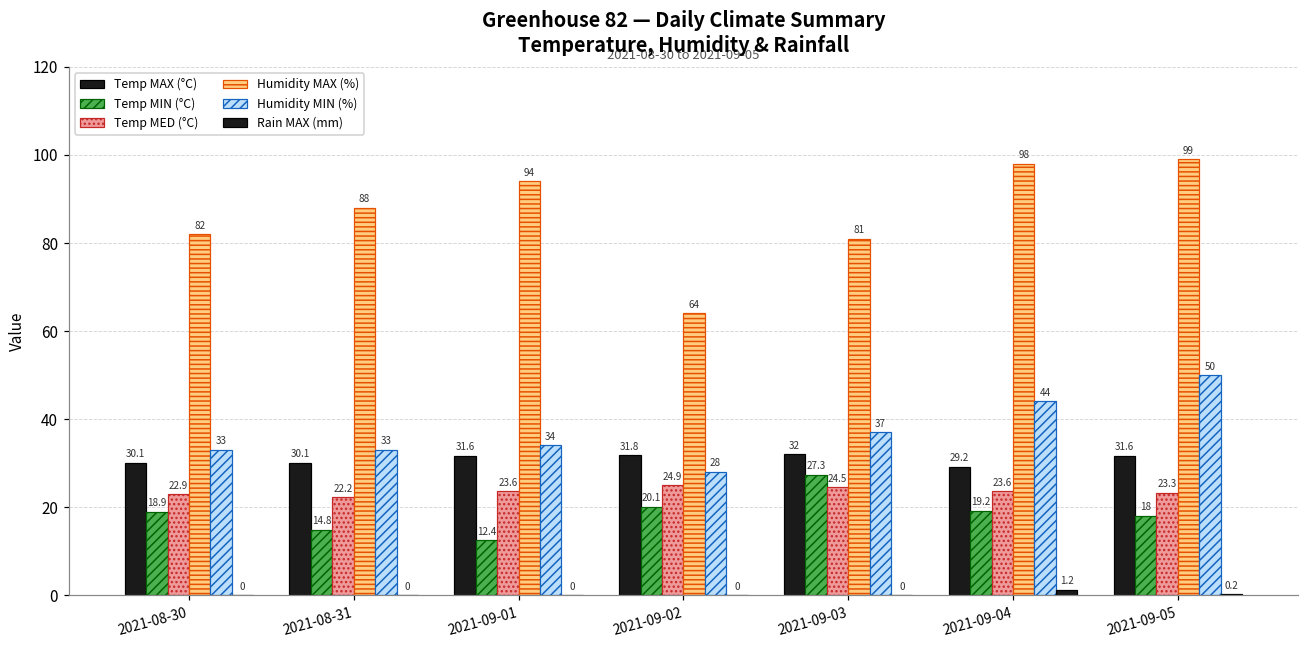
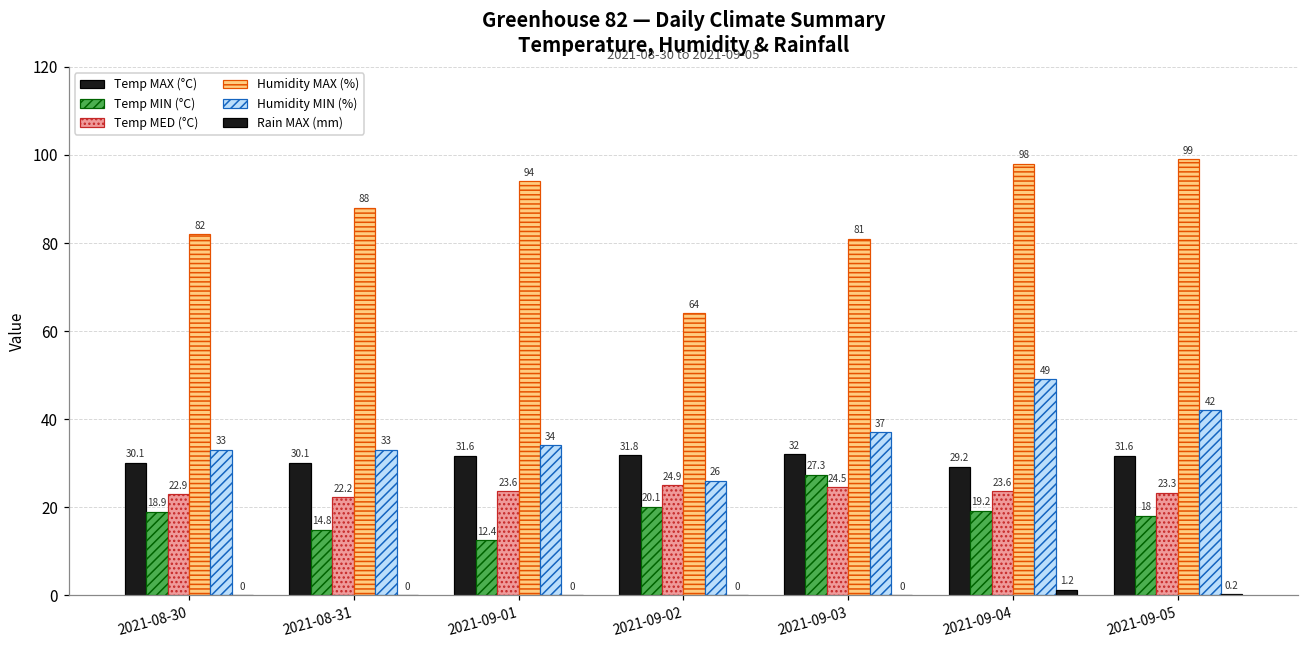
Humidity MIN (%), 2021-09-02: 28 -> 26
Humidity MIN (%), 2021-09-04: 44 -> 49
Humidity MIN (%), 2021-09-05: 50 -> 42
